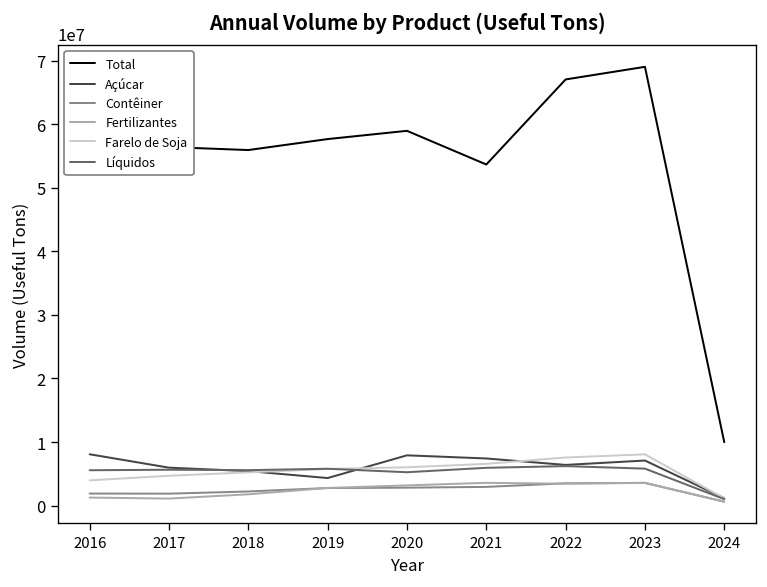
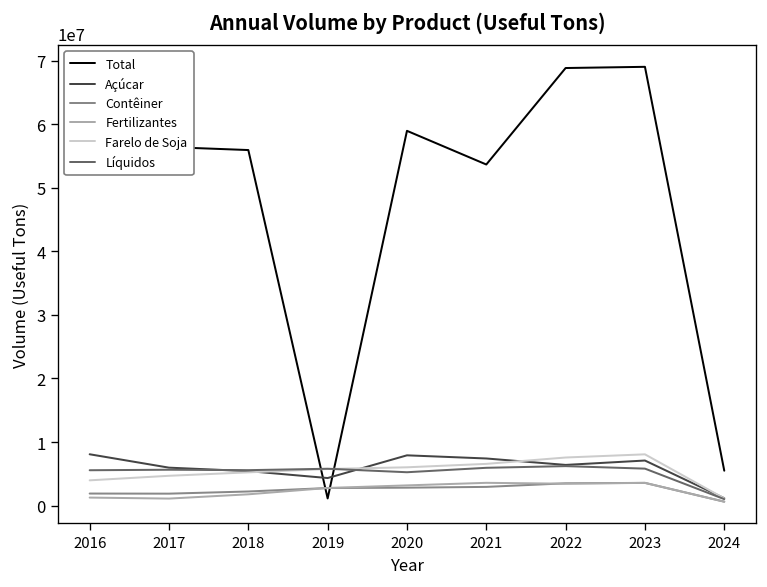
Total, 2019: 58000000 -> 1000000
Total, 2022: 67000000 -> 69000000
Total, 2024: 10000000 -> 5000000
